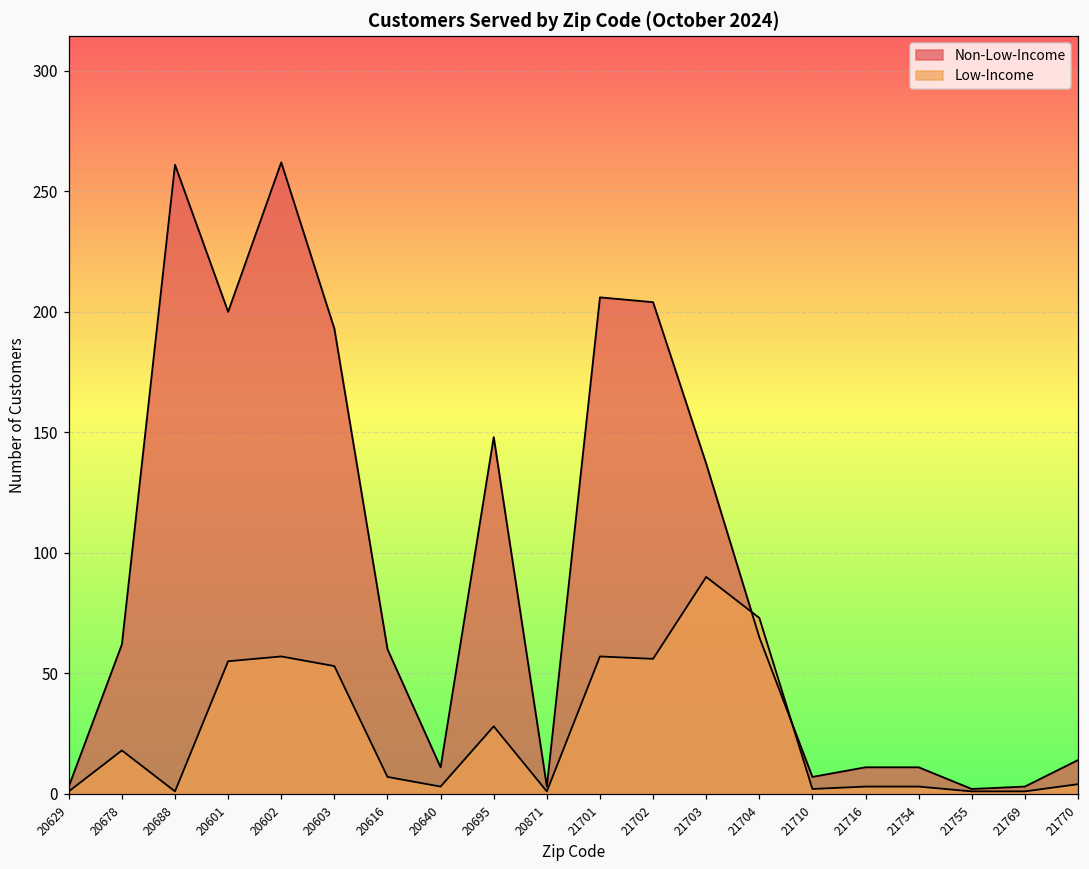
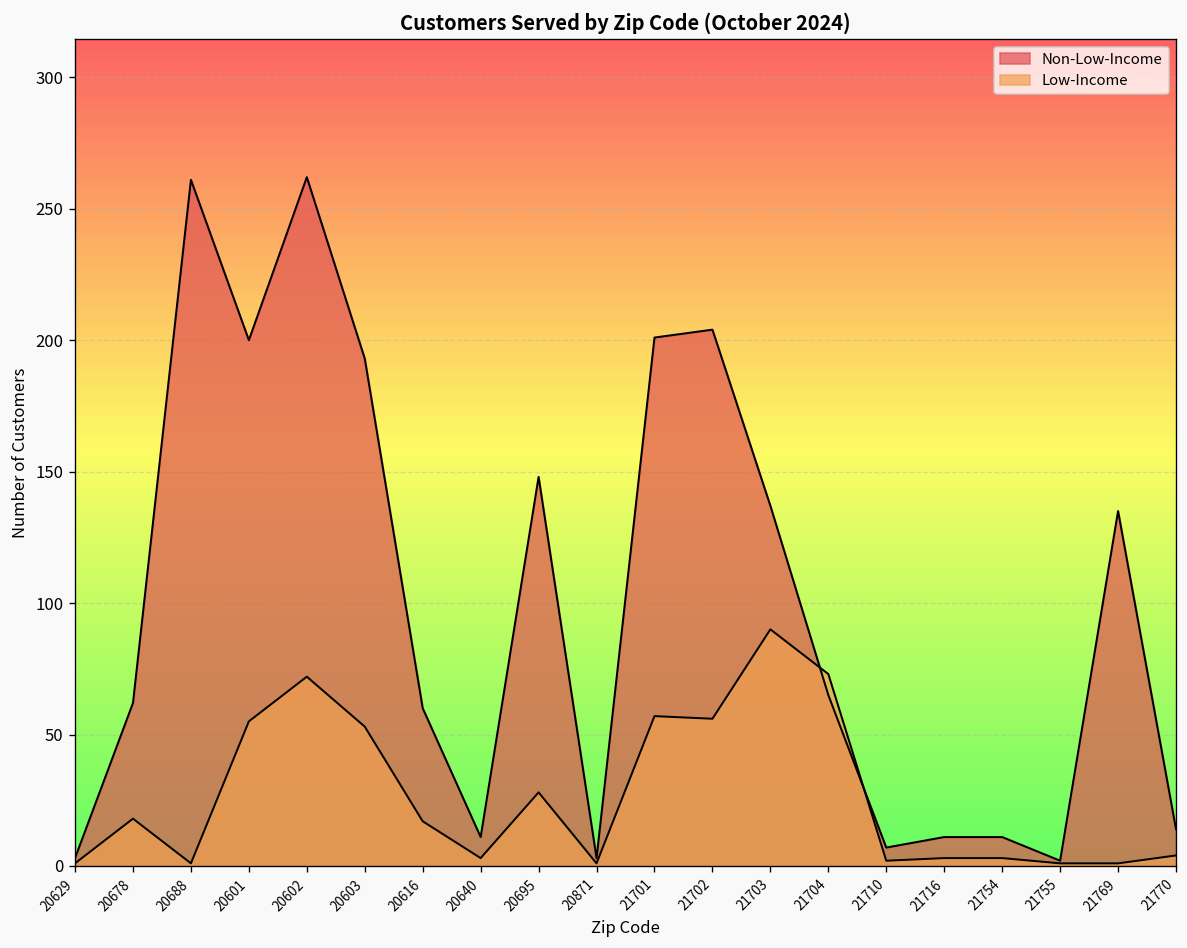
Low-Income, 20602: 57 -> 72
Low-Income, 20616: 7 -> 17
Non-Low-Income, 21701: 206 -> 201
Non-Low-Income, 21769: 3 -> 135
